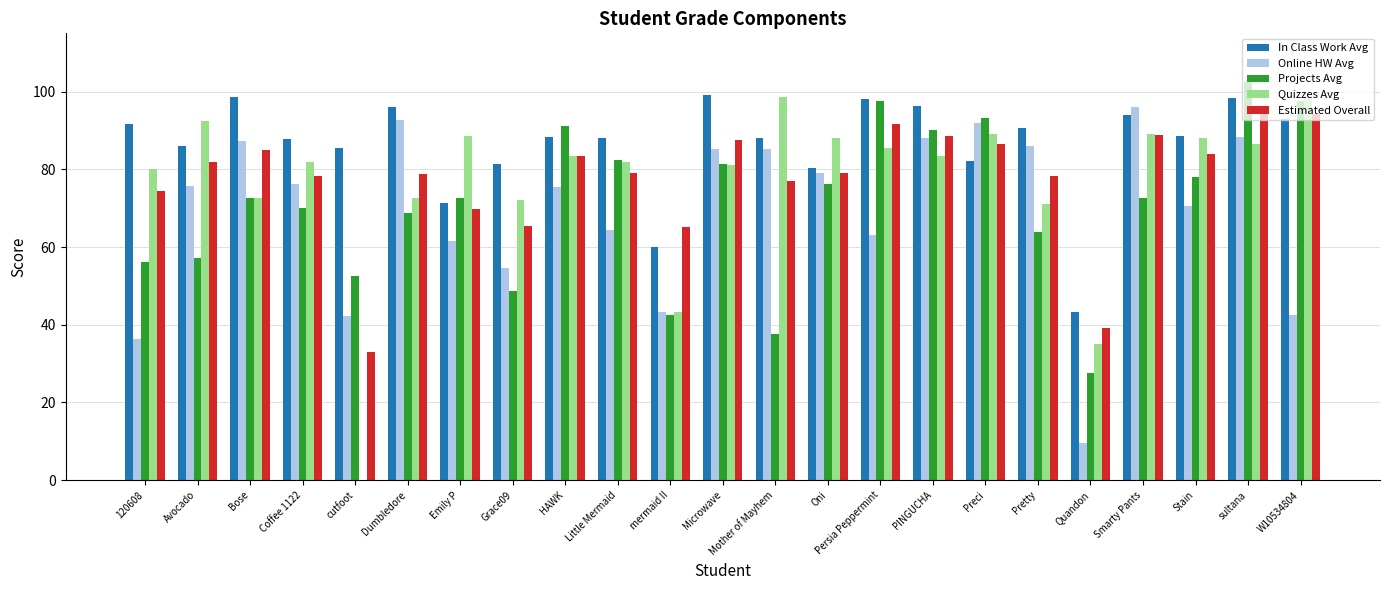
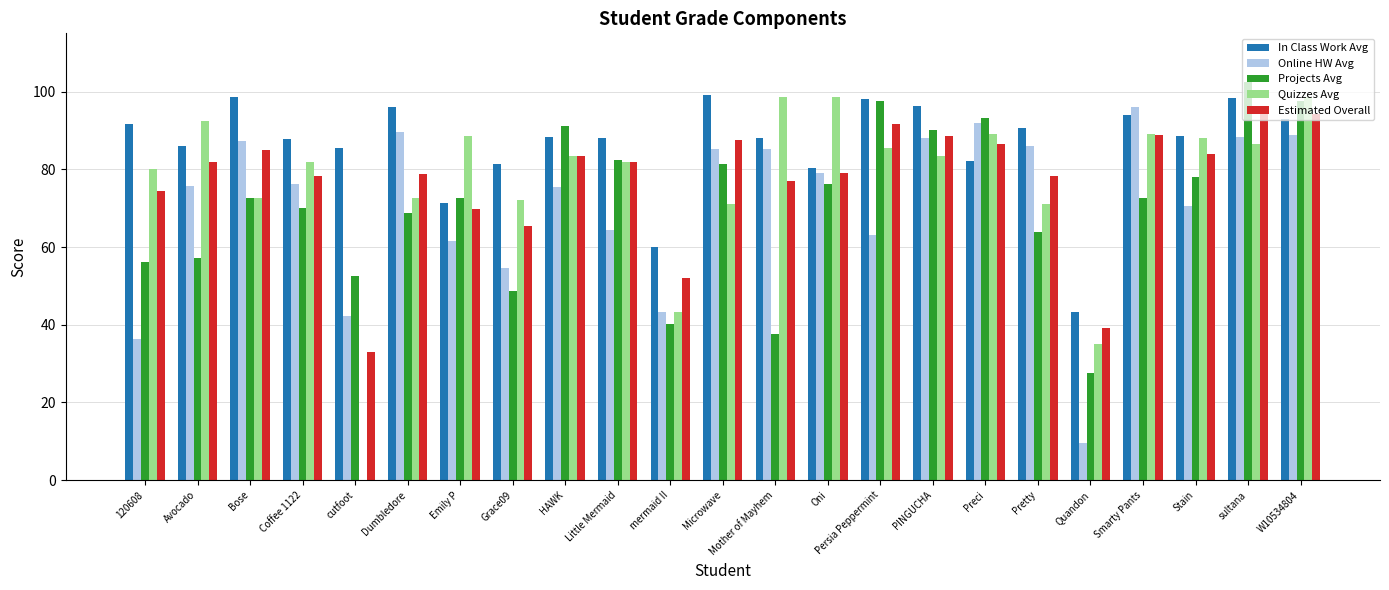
Online HW Avg, Dumbledore: 93 -> 90
Estimated Overall, Little Mermaid: 79 -> 82
Projects Avg, mermaid II: 43 -> 40
Estimated Overall, mermaid II: 65 -> 52
Quizzes Avg, Microwave: 81 -> 71
Quizzes Avg, Oni: 88 -> 99
Online HW Avg, W10534804: 42 -> 89
